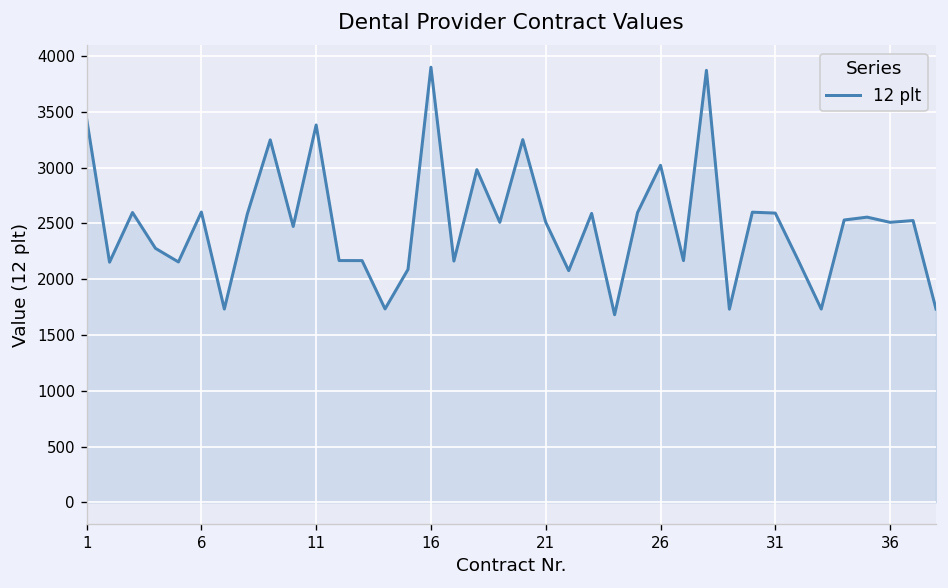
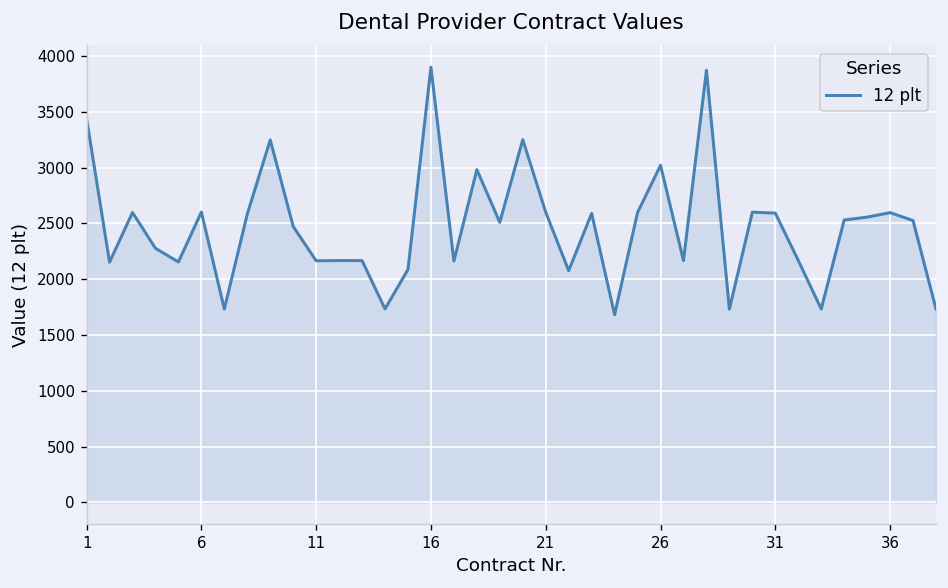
11: 3400 -> 2200
21: 2500 -> 2600
36: 2500 -> 2600
